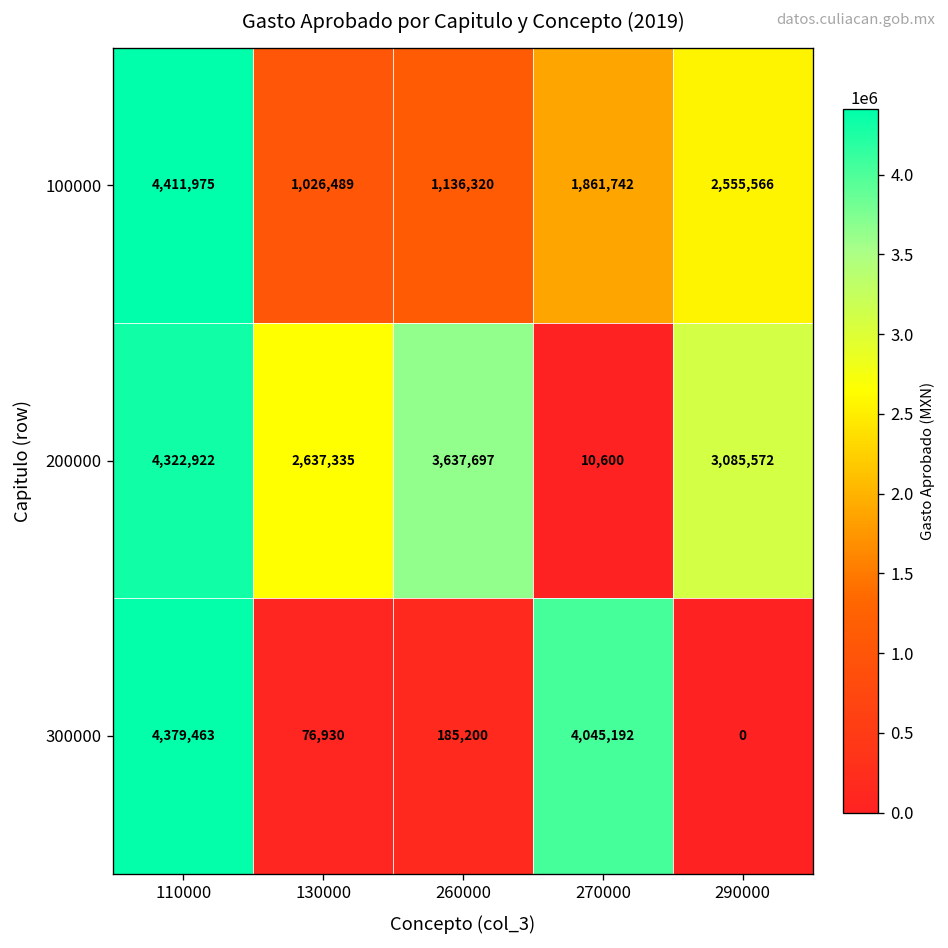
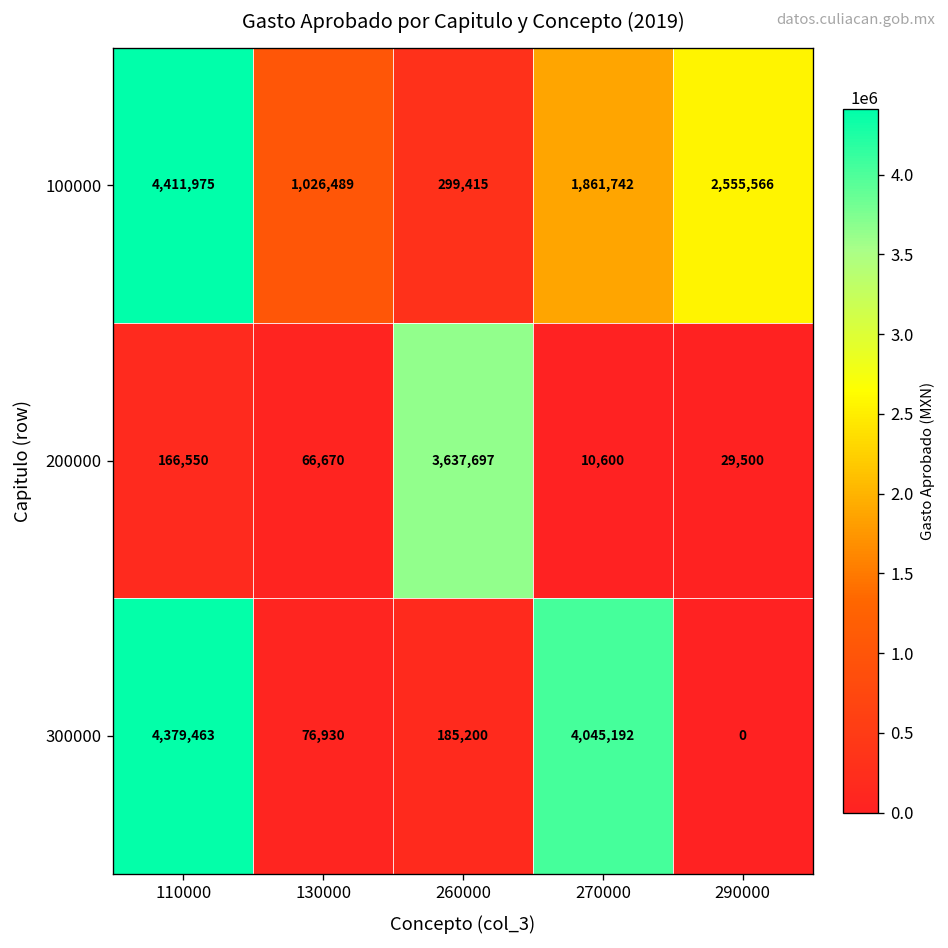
100000, 260000: 1,136,320 -> 299,415
200000, 110000: 4,322,922 -> 166,550
200000, 130000: 2,637,335 -> 66,670
200000, 290000: 3,085,572 -> 29,500
